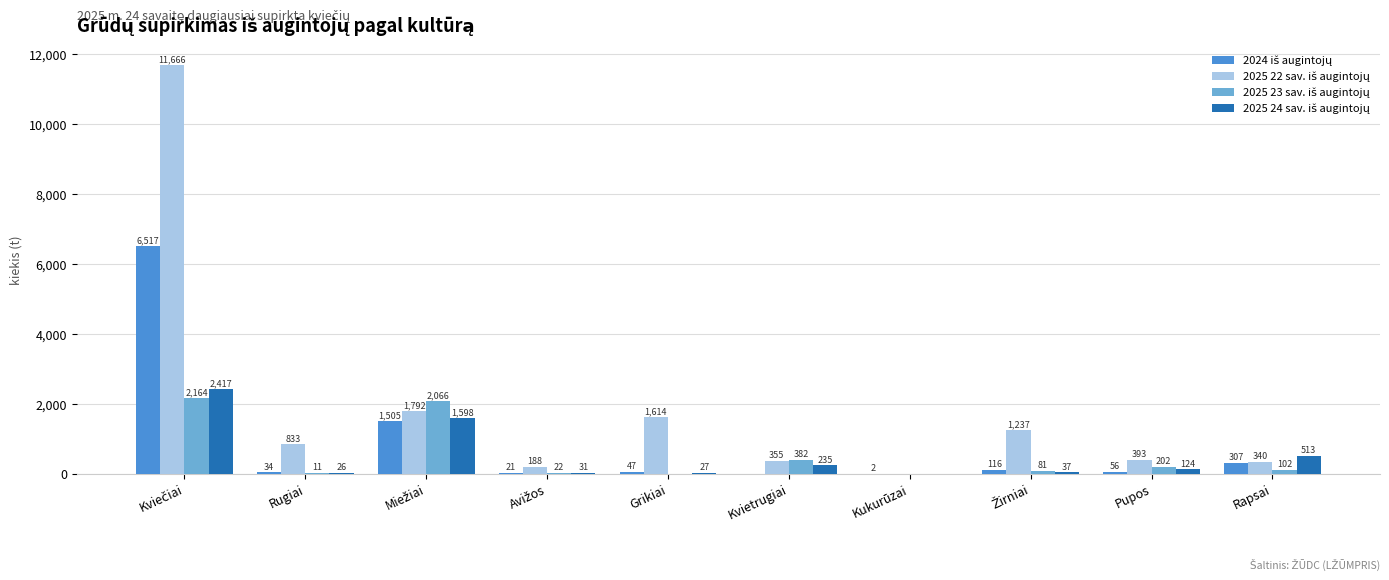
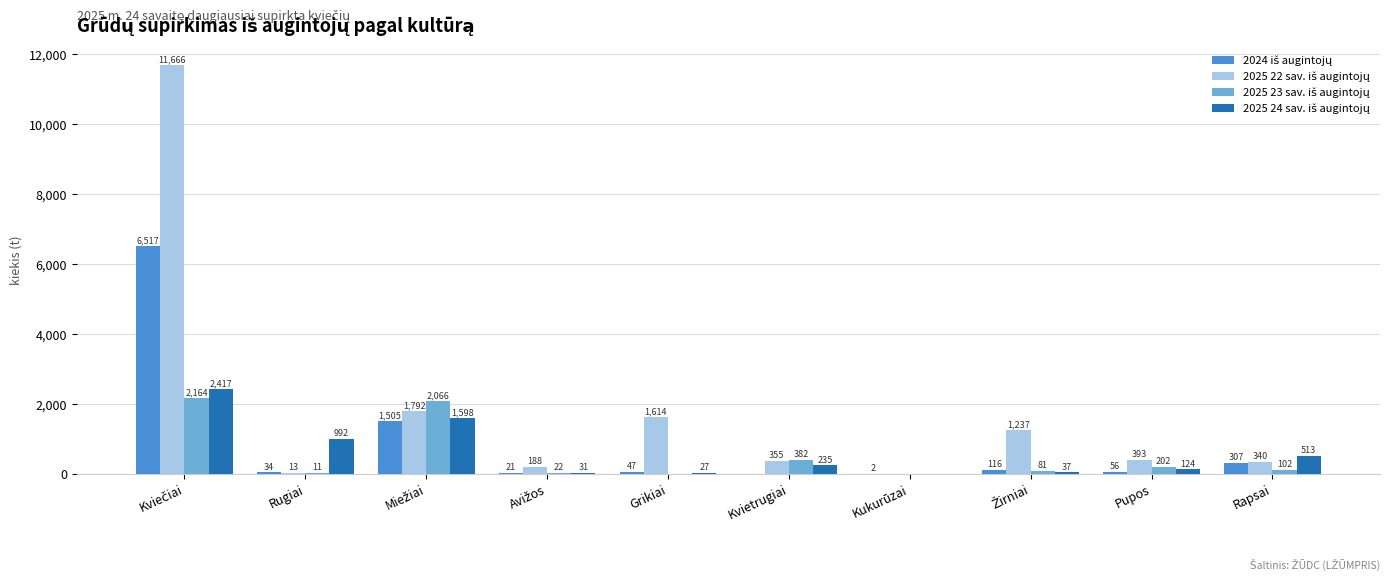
2025 22 sav. iš augintojų, Rugiai: 833 -> 13
2025 24 sav. iš augintojų, Rugiai: 26 -> 992
